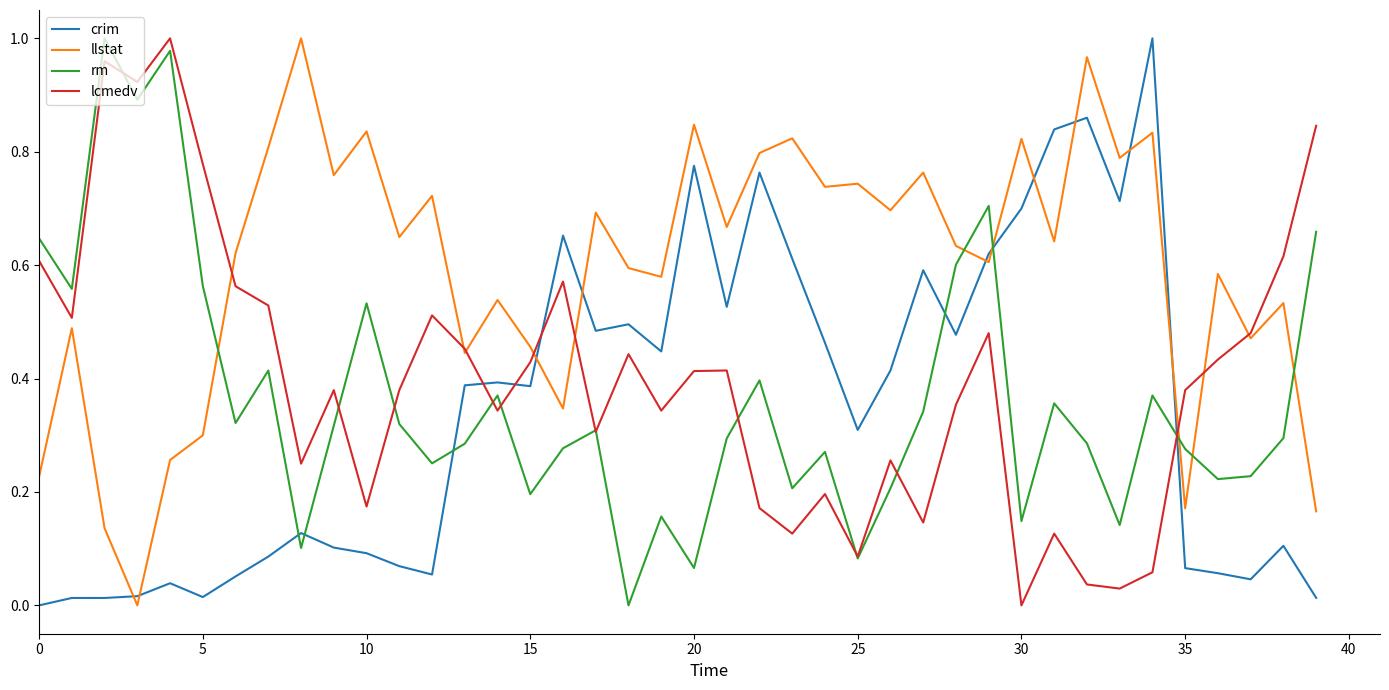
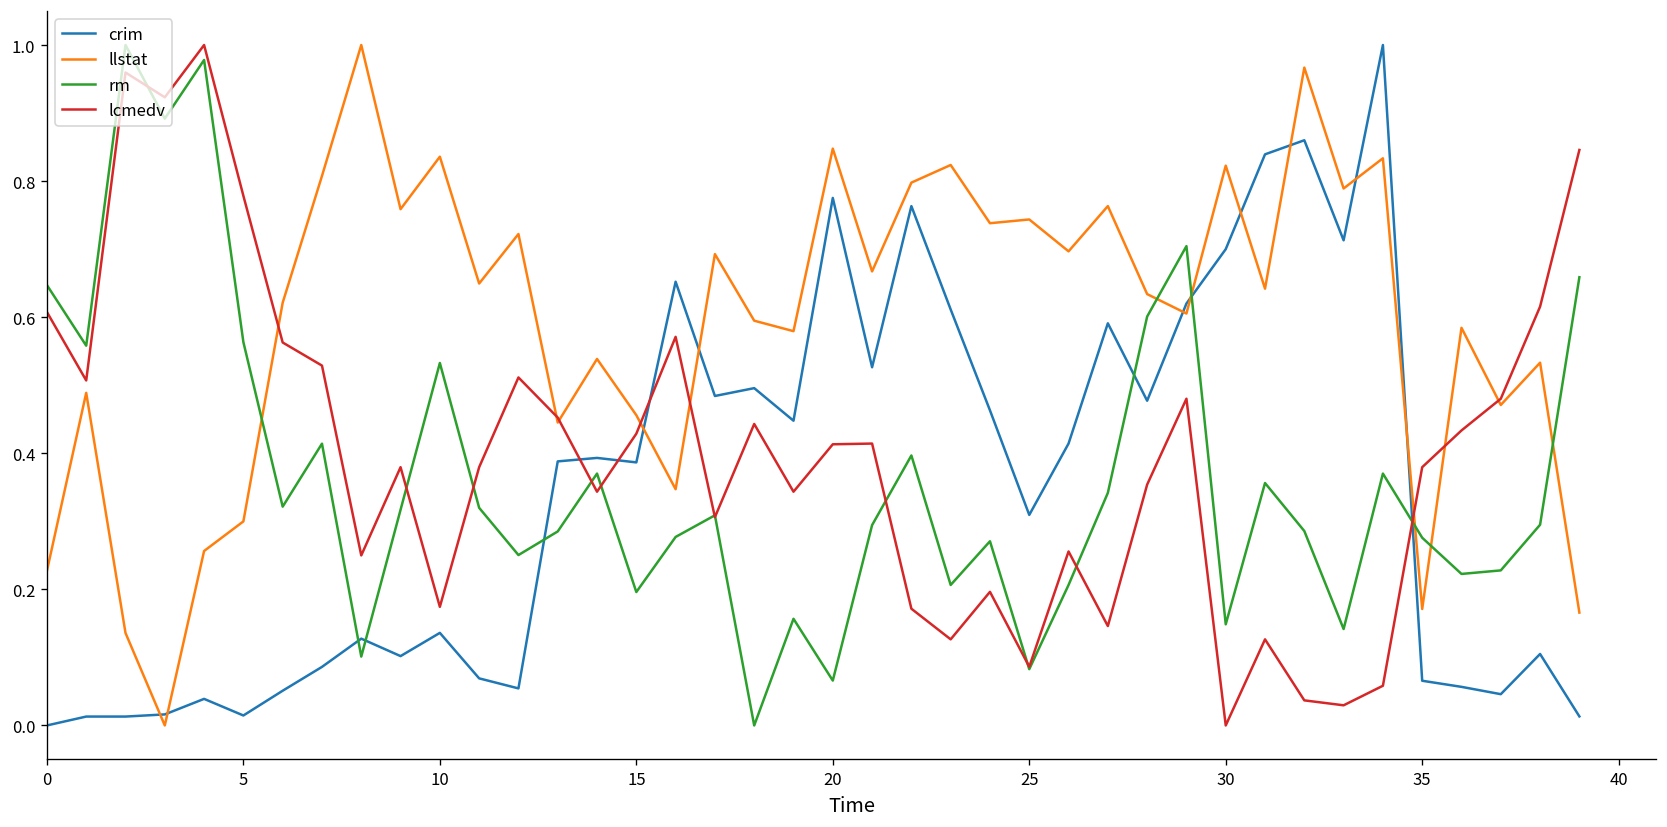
crim, 10: 0.09 -> 0.14
